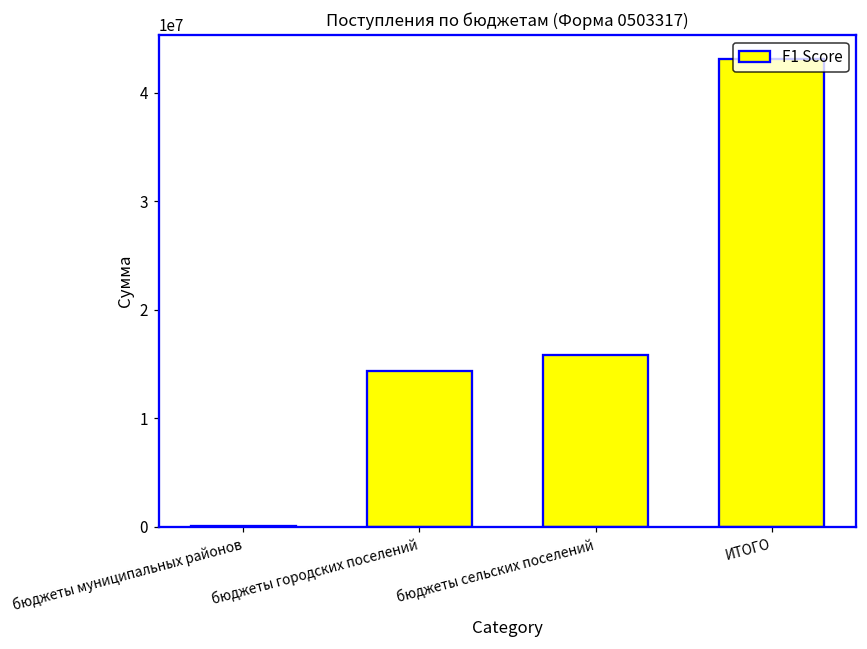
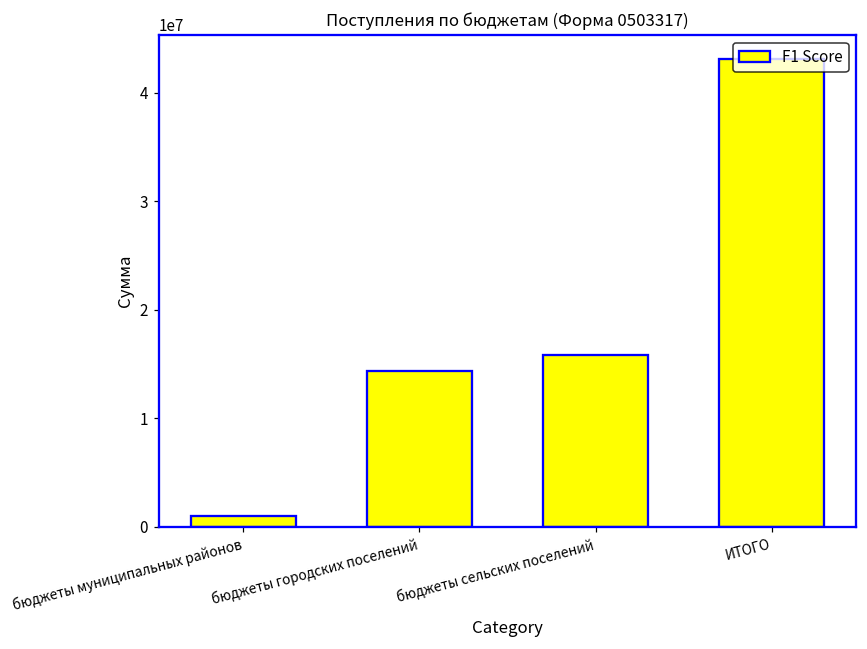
бюджеты муниципальных районов: 0 -> 1000000
